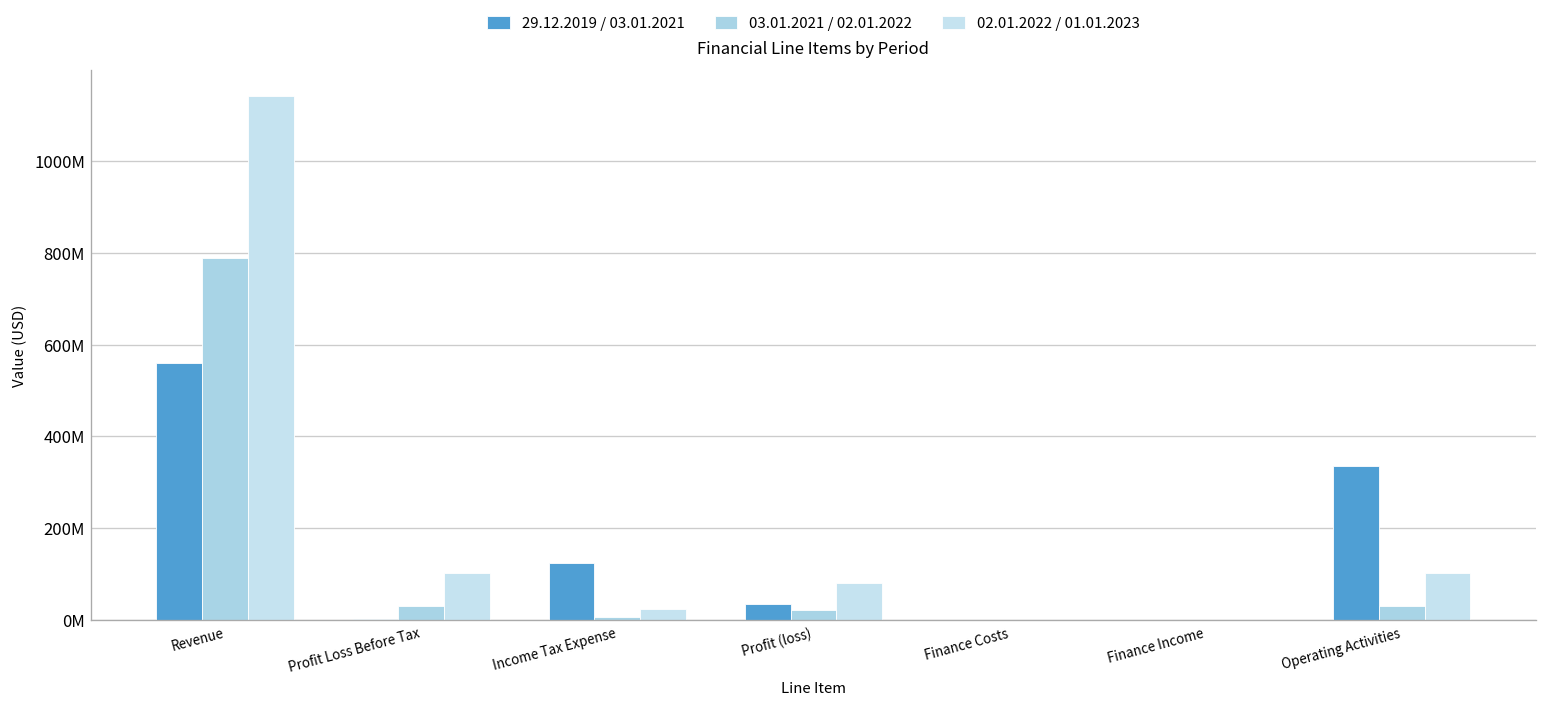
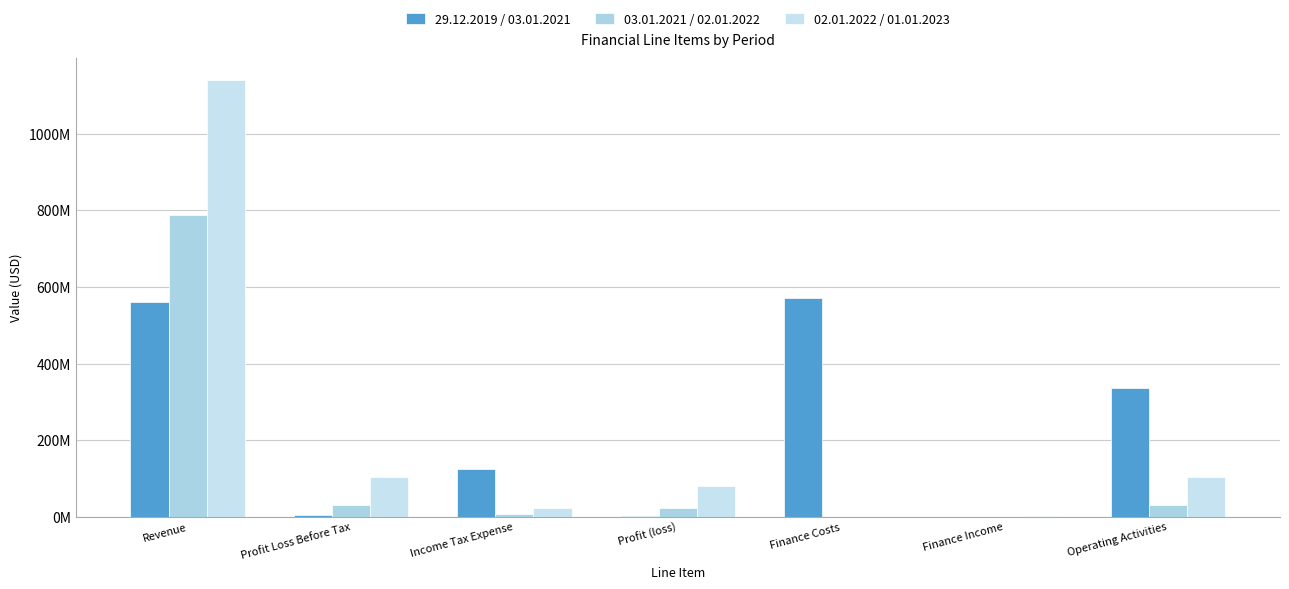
29.12.2019 / 03.01.2021, Profit (loss): 40000000 -> 0
29.12.2019 / 03.01.2021, Finance Costs: 0 -> 570000000
